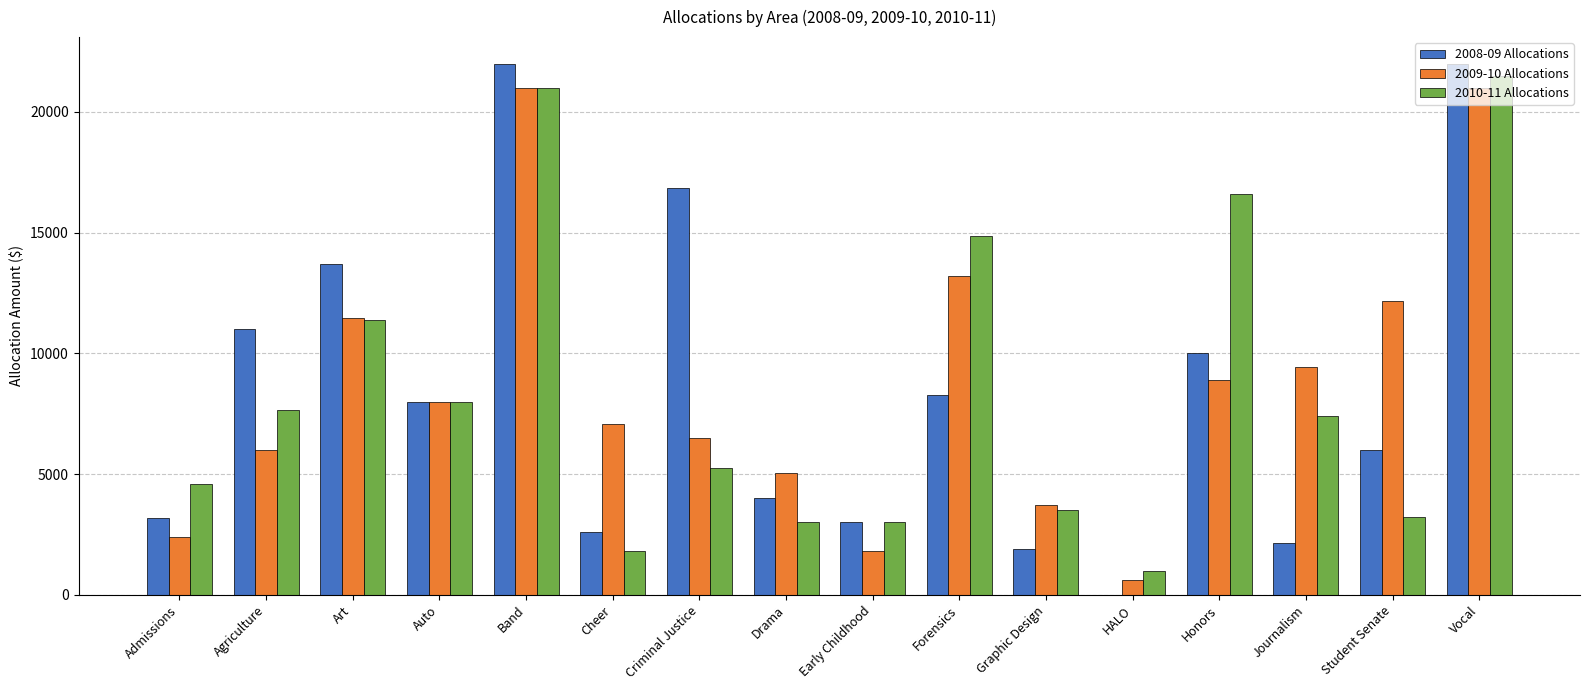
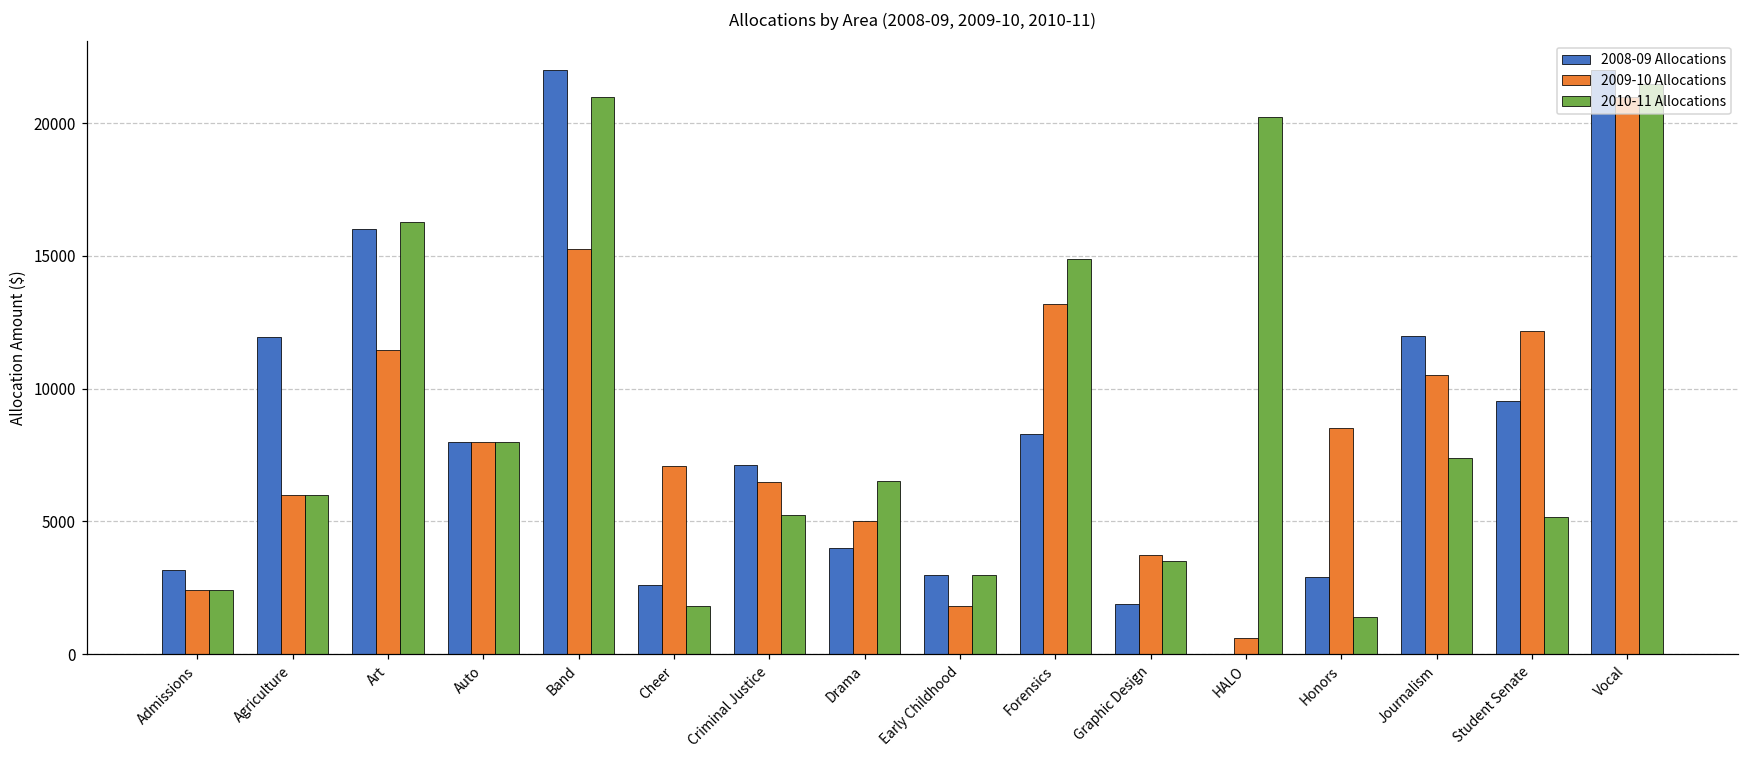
2010-11 Allocations, Admissions: 4600 -> 2400
2008-09 Allocations, Agriculture: 11000 -> 11900
2010-11 Allocations, Agriculture: 7600 -> 6000
2008-09 Allocations, Art: 13700 -> 16000
2010-11 Allocations, Art: 11400 -> 16300
2009-10 Allocations, Band: 21000 -> 15300
2008-09 Allocations, Criminal Justice: 16800 -> 7100
2010-11 Allocations, Drama: 3000 -> 6500
2010-11 Allocations, HALO: 1000 -> 20200
2008-09 Allocations, Honors: 10000 -> 2900
2009-10 Allocations, Honors: 8900 -> 8500
2010-11 Allocations, Honors: 16600 -> 1400
2008-09 Allocations, Journalism: 2100 -> 12000
2009-10 Allocations, Journalism: 9400 -> 10500
2008-09 Allocations, Student Senate: 6000 -> 9500
2010-11 Allocations, Student Senate: 3200 -> 5200
